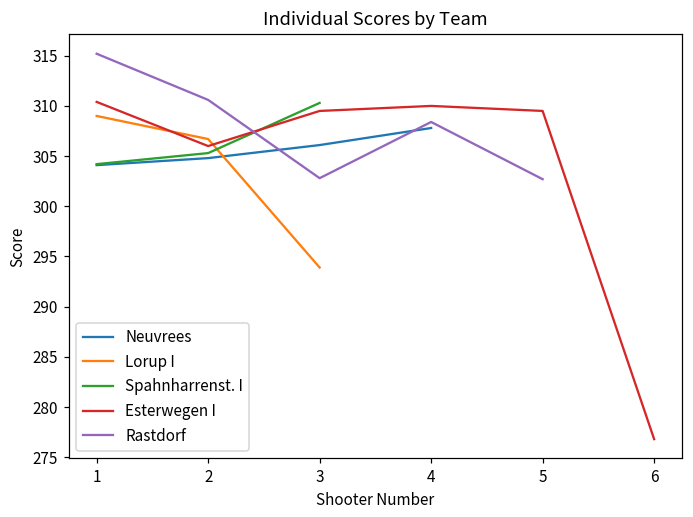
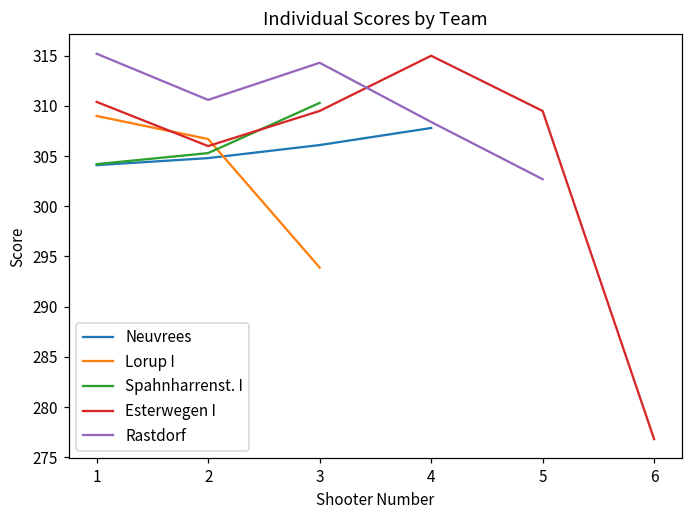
Rastdorf, 3: 303 -> 314
Esterwegen I, 4: 310 -> 315
